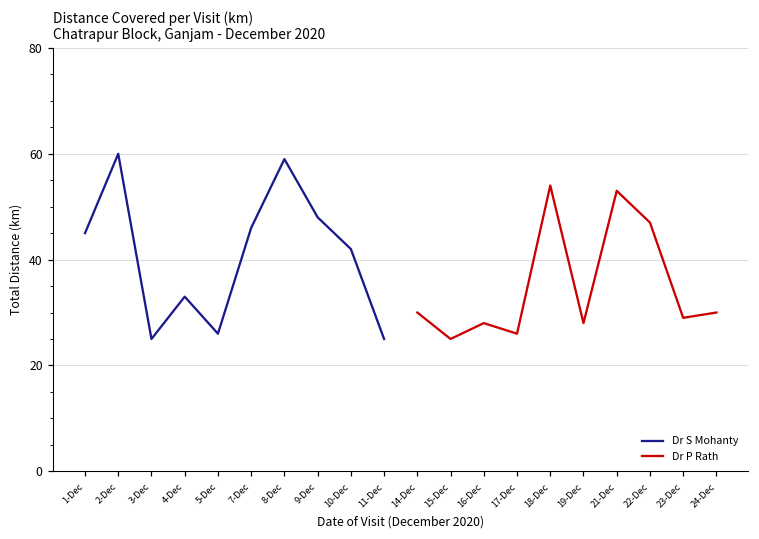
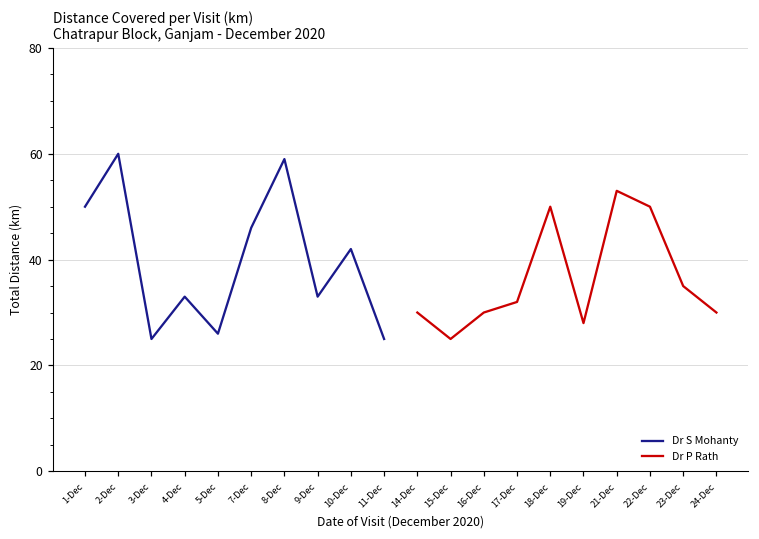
Dr S Mohanty, 1-Dec: 45 -> 50
Dr S Mohanty, 9-Dec: 48 -> 33
Dr P Rath, 16-Dec: 28 -> 30
Dr P Rath, 17-Dec: 26 -> 32
Dr P Rath, 18-Dec: 54 -> 50
Dr P Rath, 22-Dec: 47 -> 50
Dr P Rath, 23-Dec: 29 -> 35
